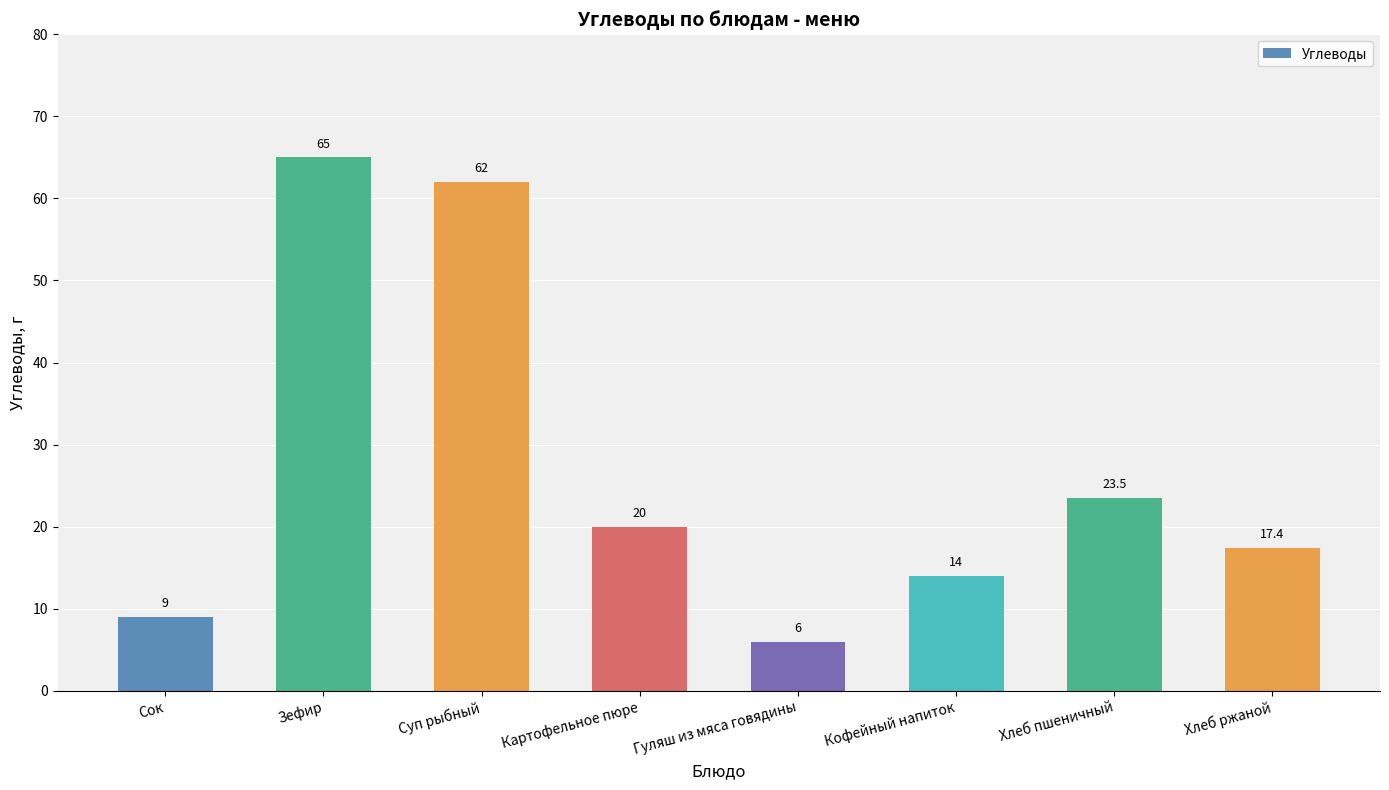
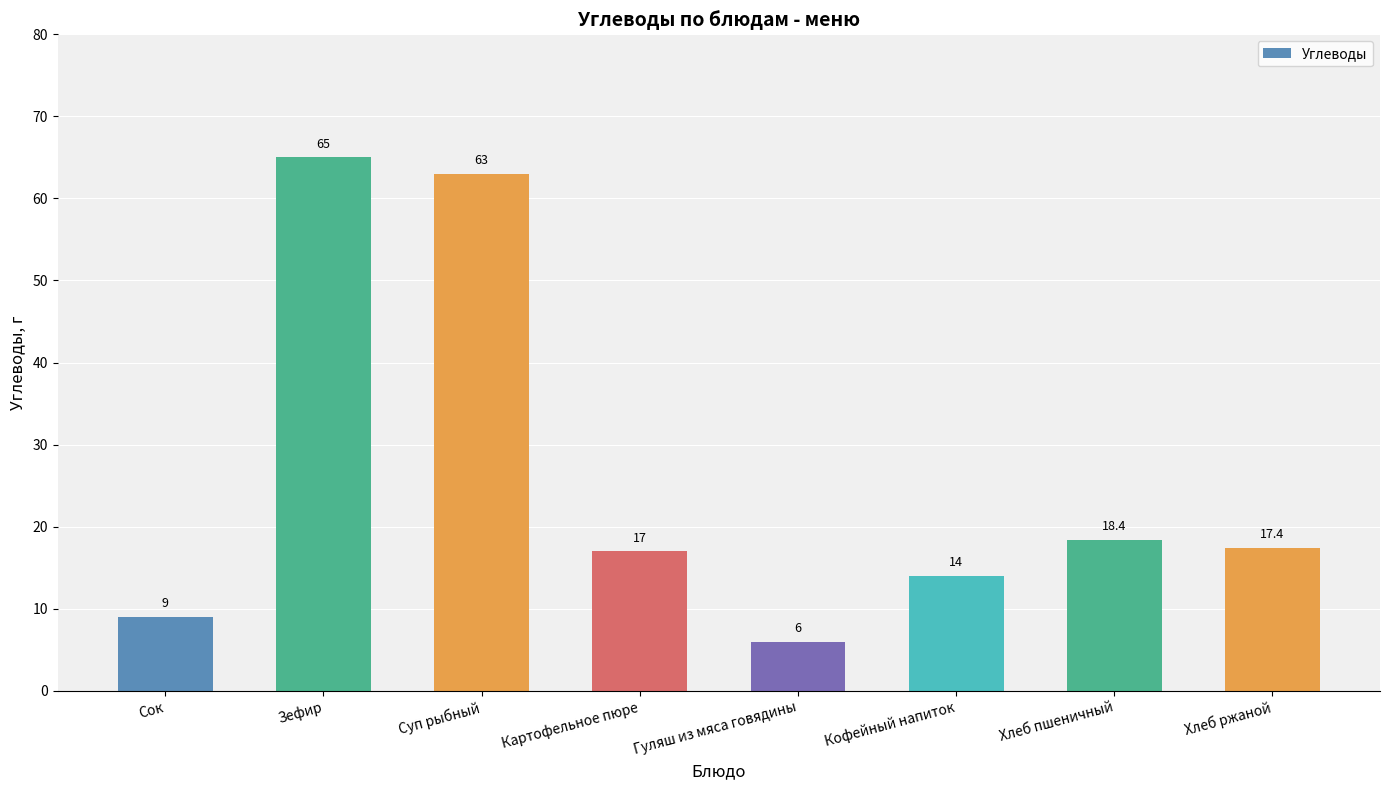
Суп рыбный: 62 -> 63
Картофельное пюре: 20 -> 17
Хлеб пшеничный: 23.5 -> 18.4
